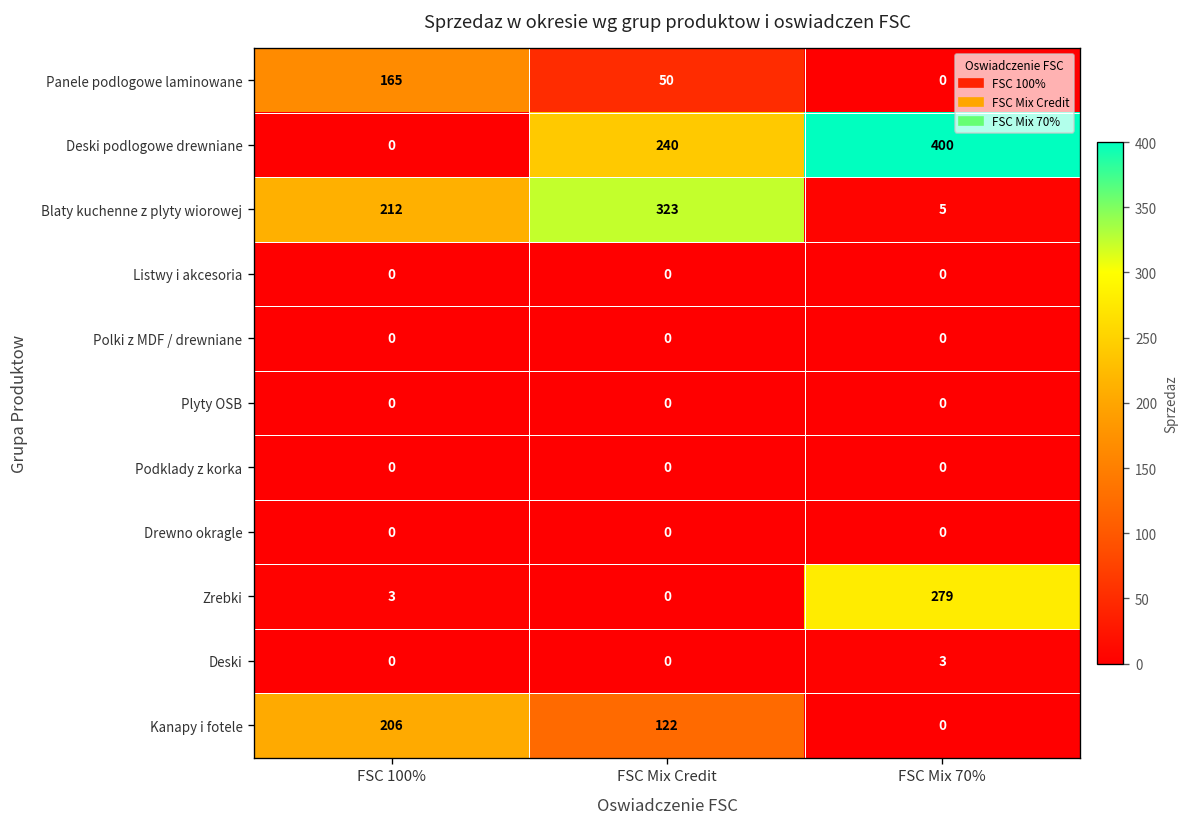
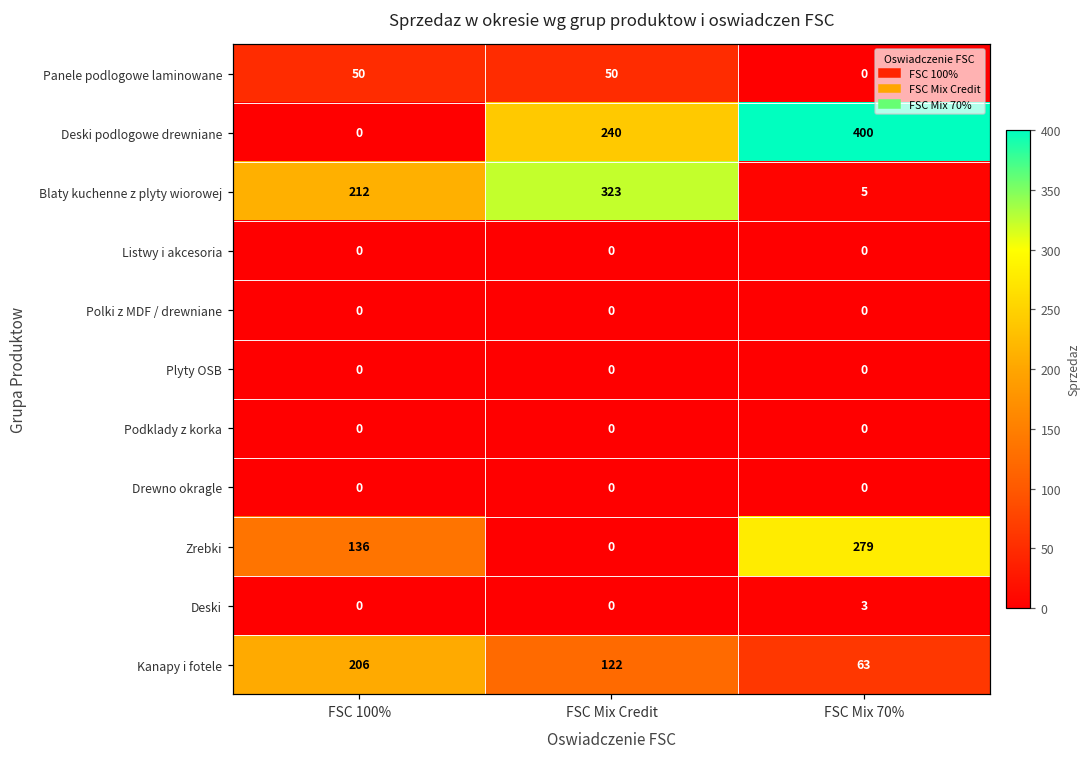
Panele podlogowe laminowane, FSC 100%: 165 -> 50
Zrebki, FSC 100%: 3 -> 136
Kanapy i fotele, FSC Mix 70%: 0 -> 63
